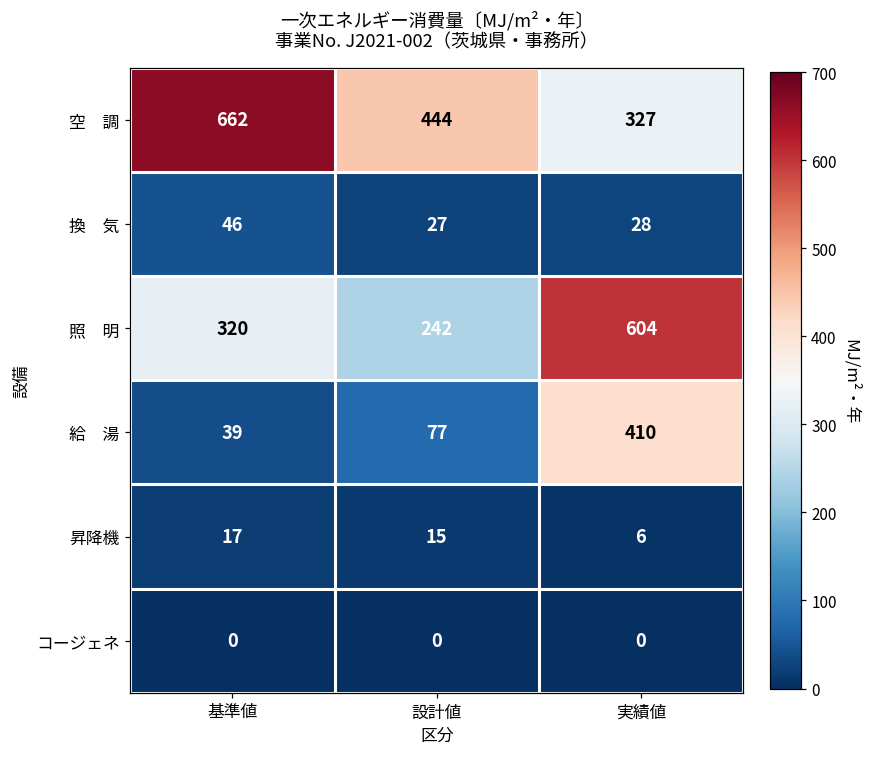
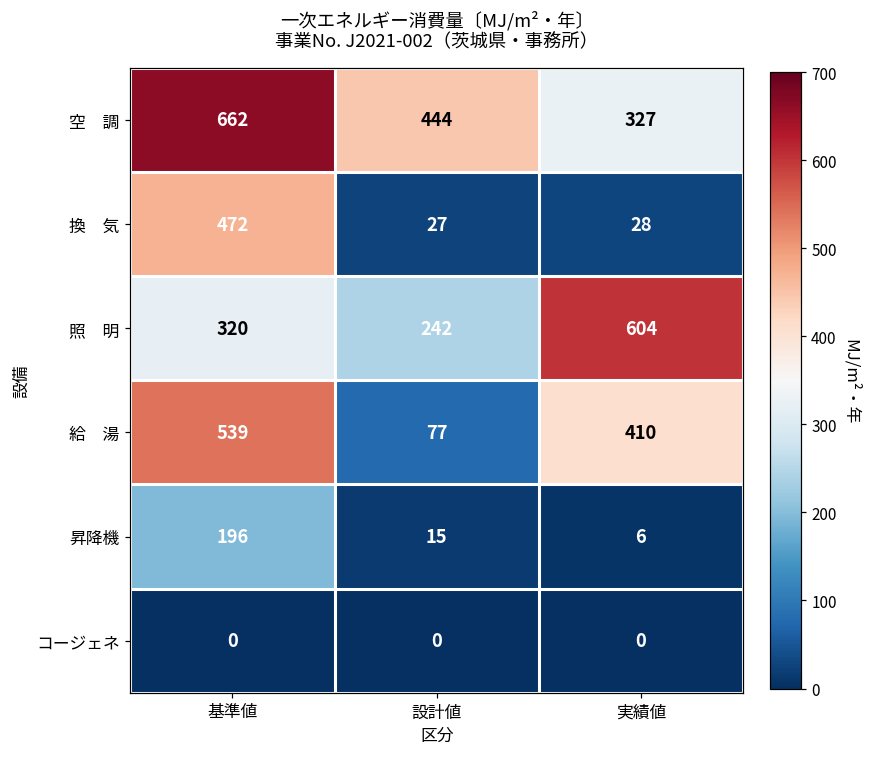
換 気, 基準値: 46 -> 472
給 湯, 基準値: 39 -> 539
昇降機, 基準値: 17 -> 196
